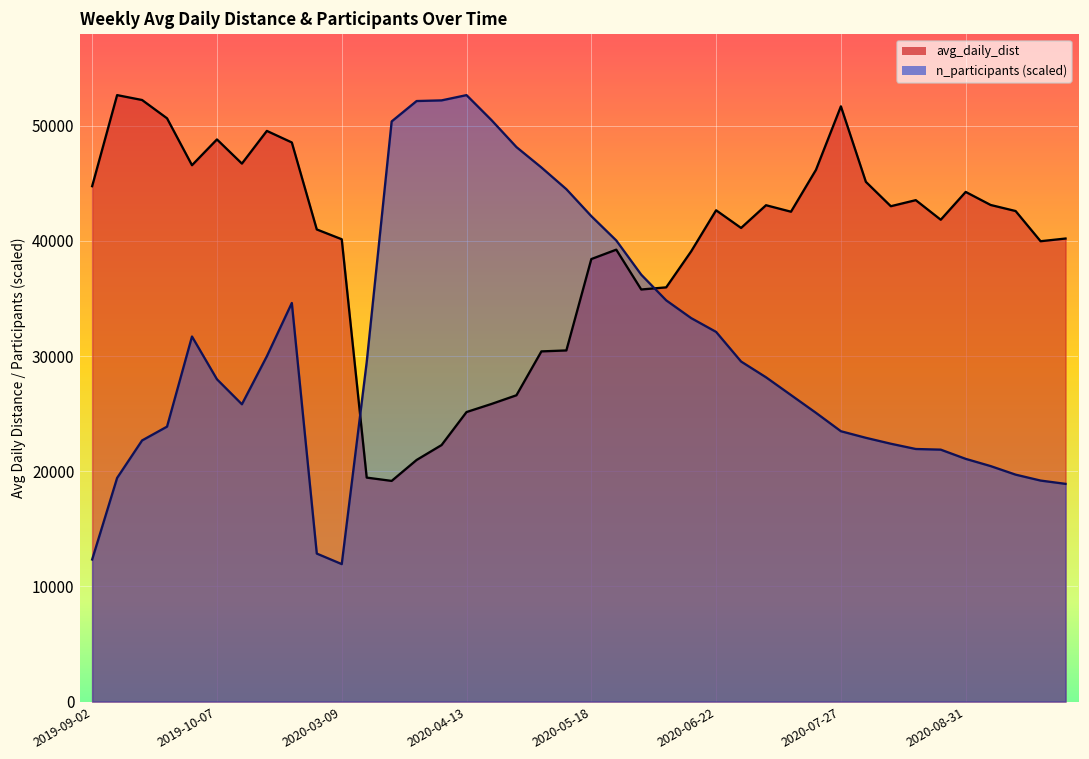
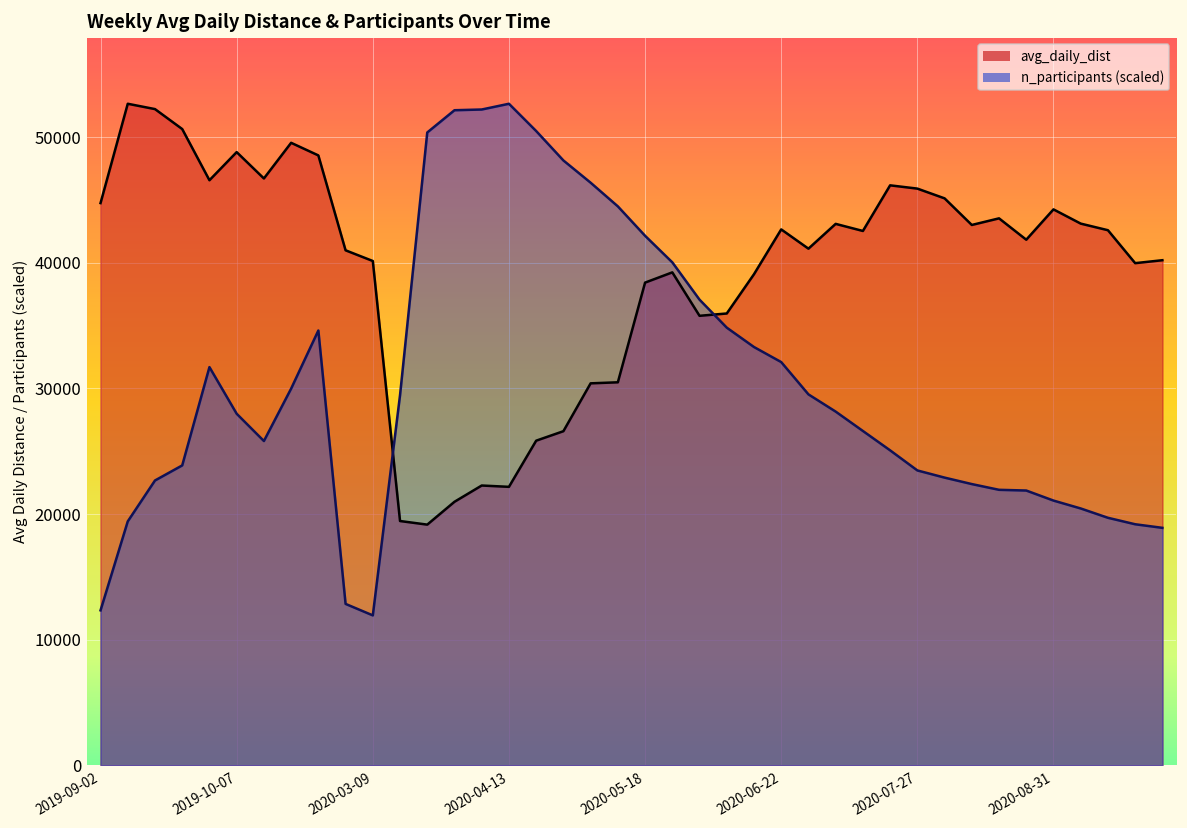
avg_daily_dist, 2020-04-13: 25100 -> 22200
avg_daily_dist, 2020-07-27: 51700 -> 45900
